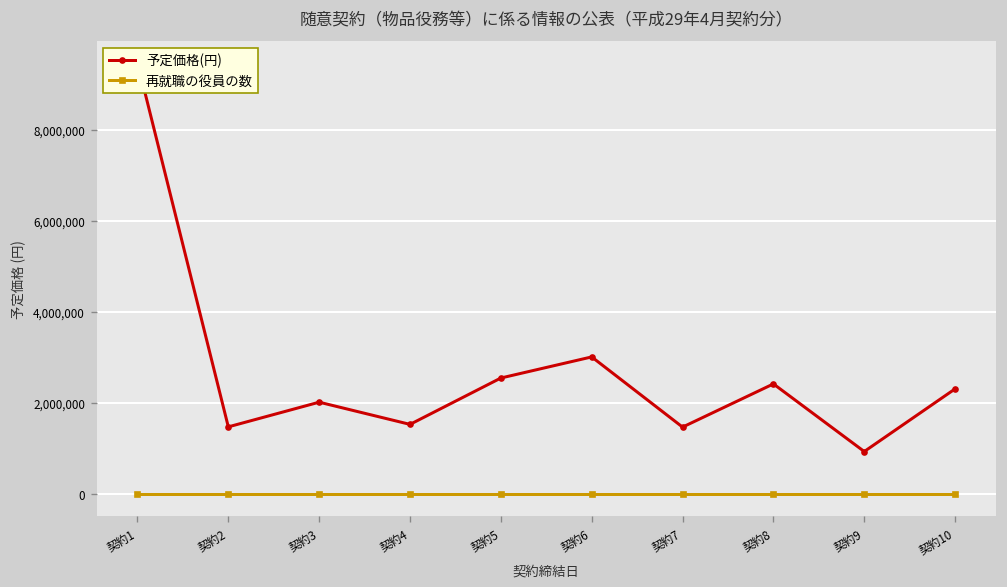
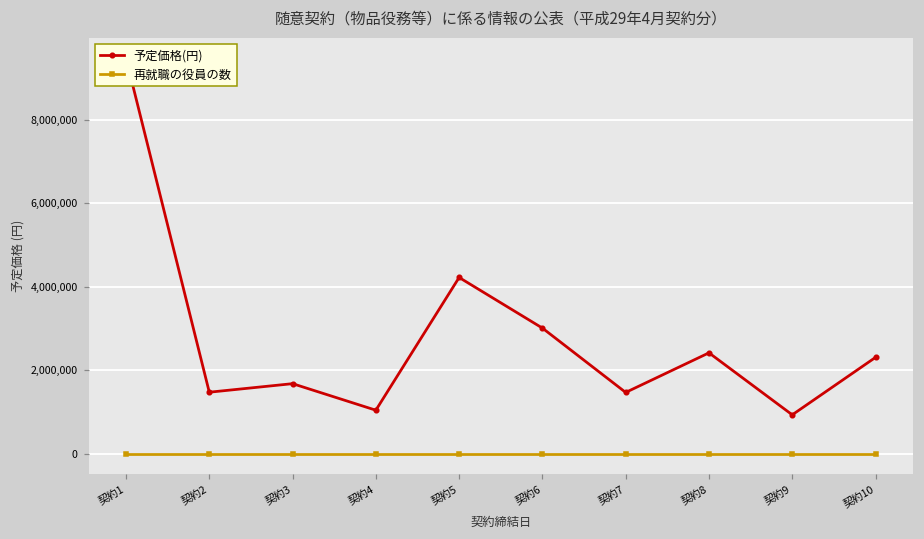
予定価格(円), 契約3: 2,000,000 -> 1,700,000
予定価格(円), 契約4: 1,500,000 -> 1,000,000
予定価格(円), 契約5: 2,600,000 -> 4,200,000
